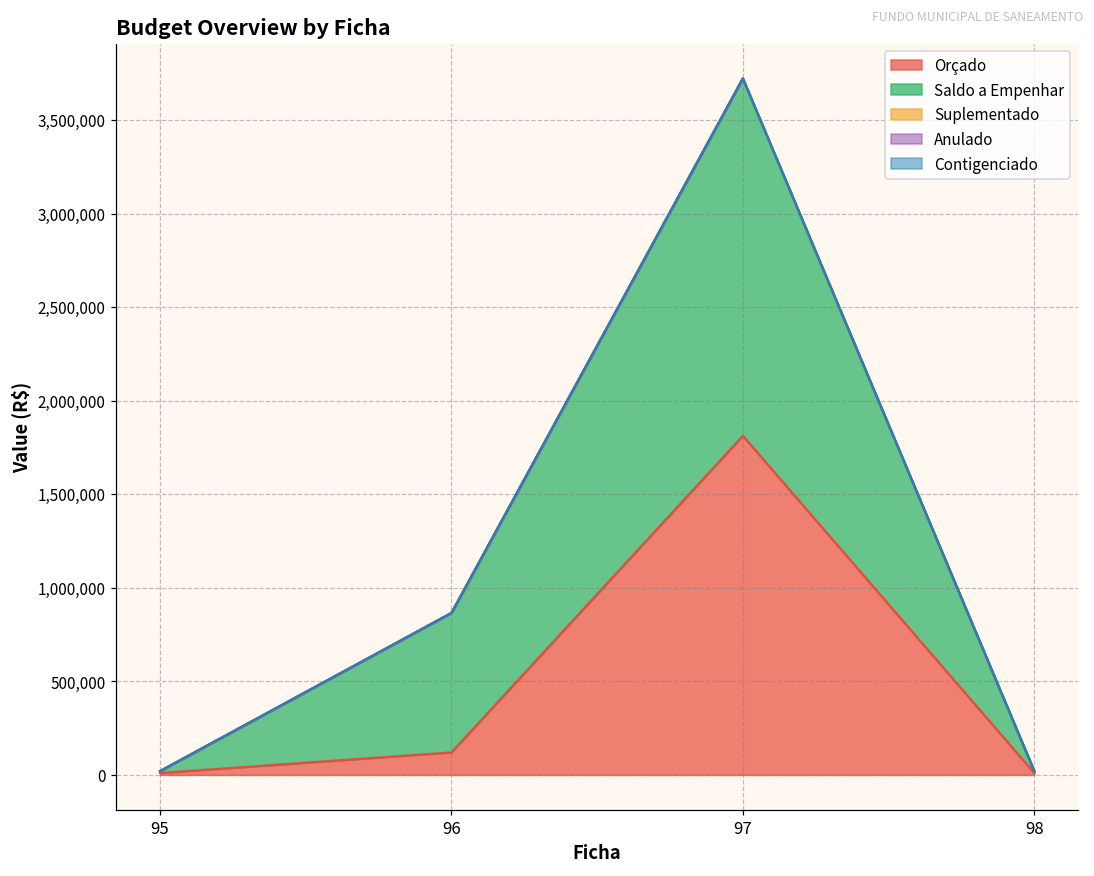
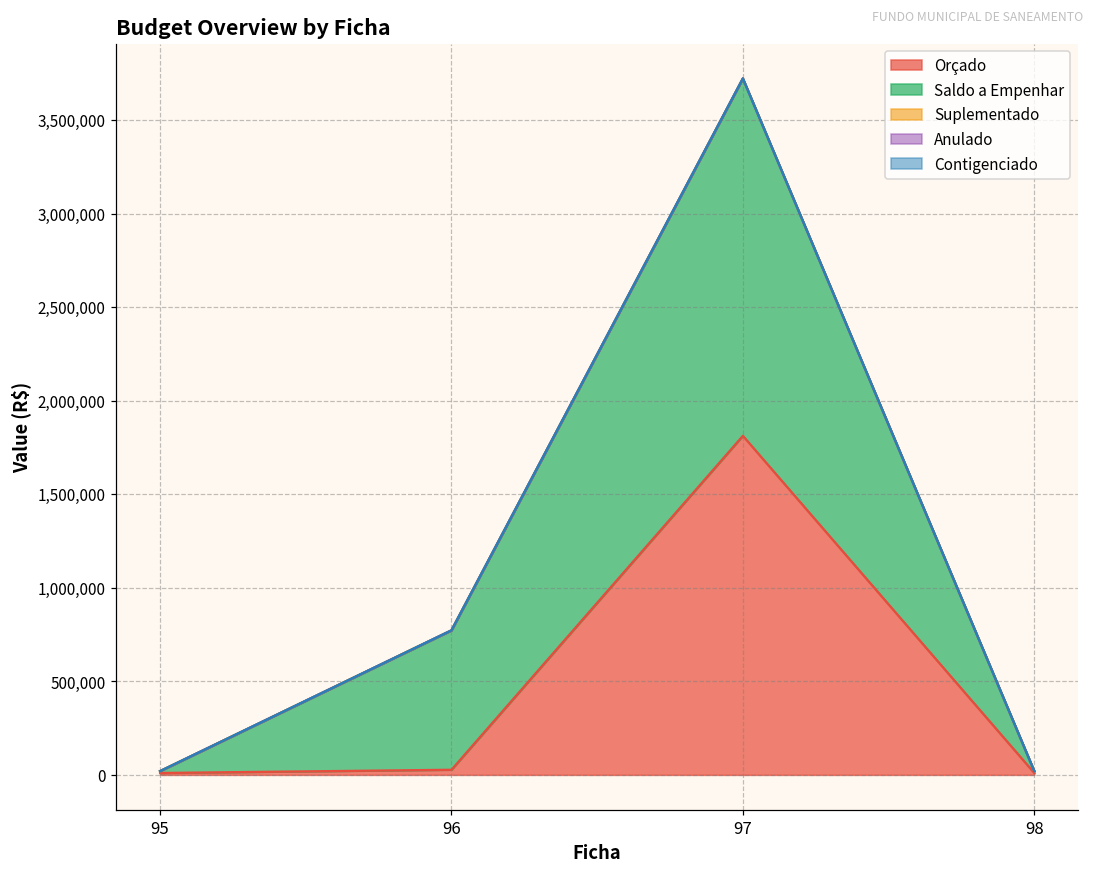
Orçado, 96: 120,000 -> 30,000
